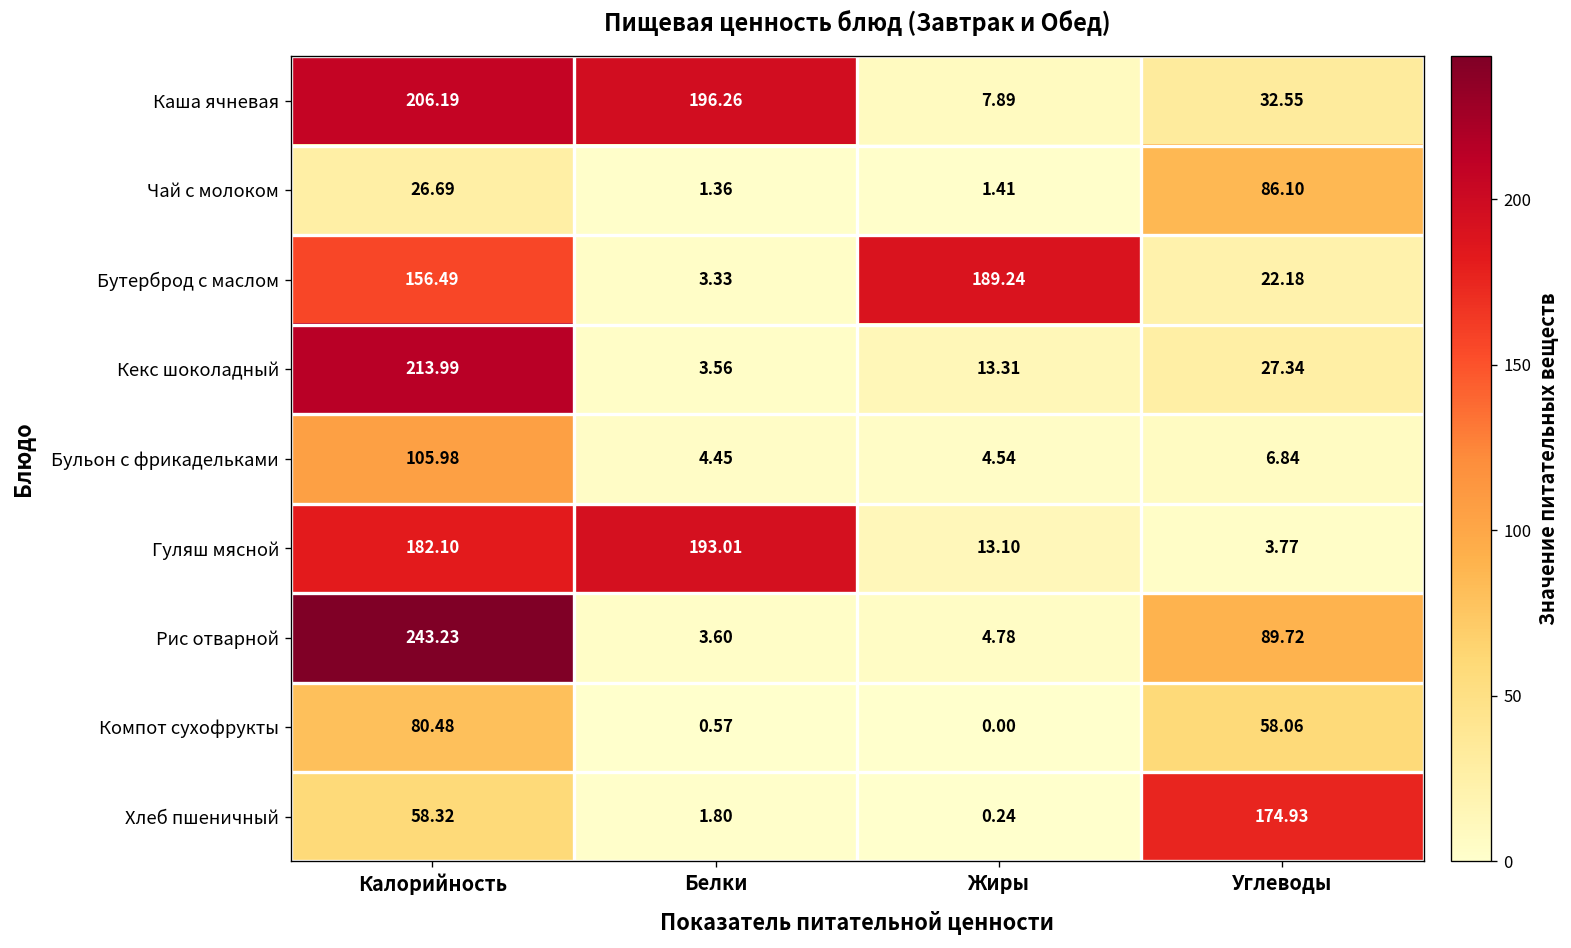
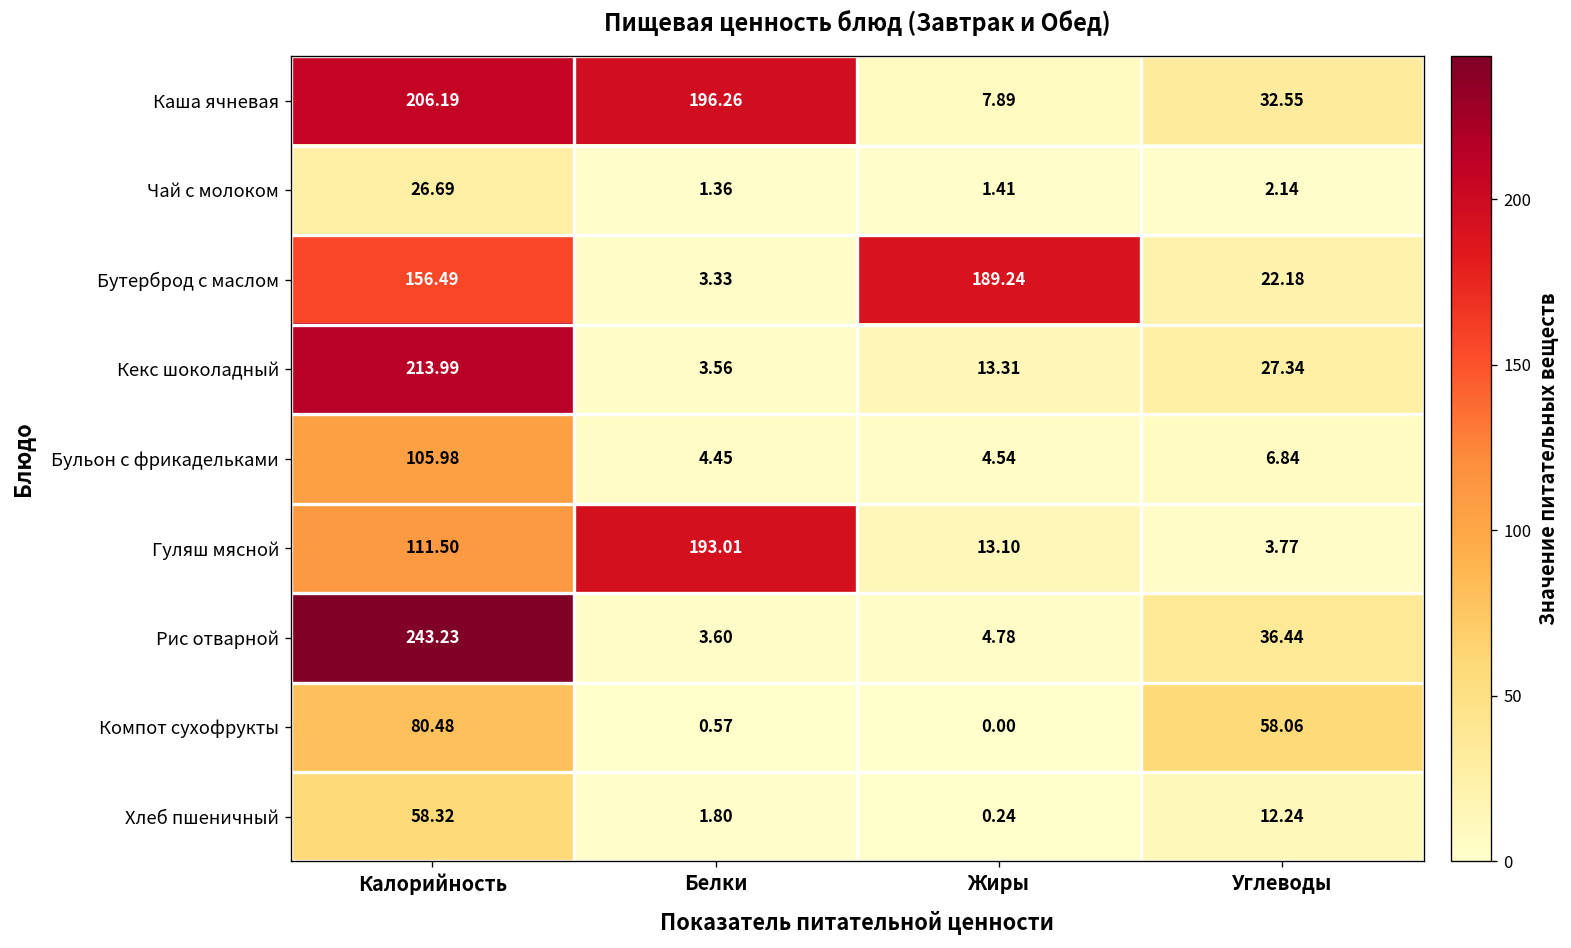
Чай с молоком, Углеводы: 86.10 -> 2.14
Гуляш мясной, Калорийность: 182.10 -> 111.50
Рис отварной, Углеводы: 89.72 -> 36.44
Хлеб пшеничный, Углеводы: 174.93 -> 12.24
